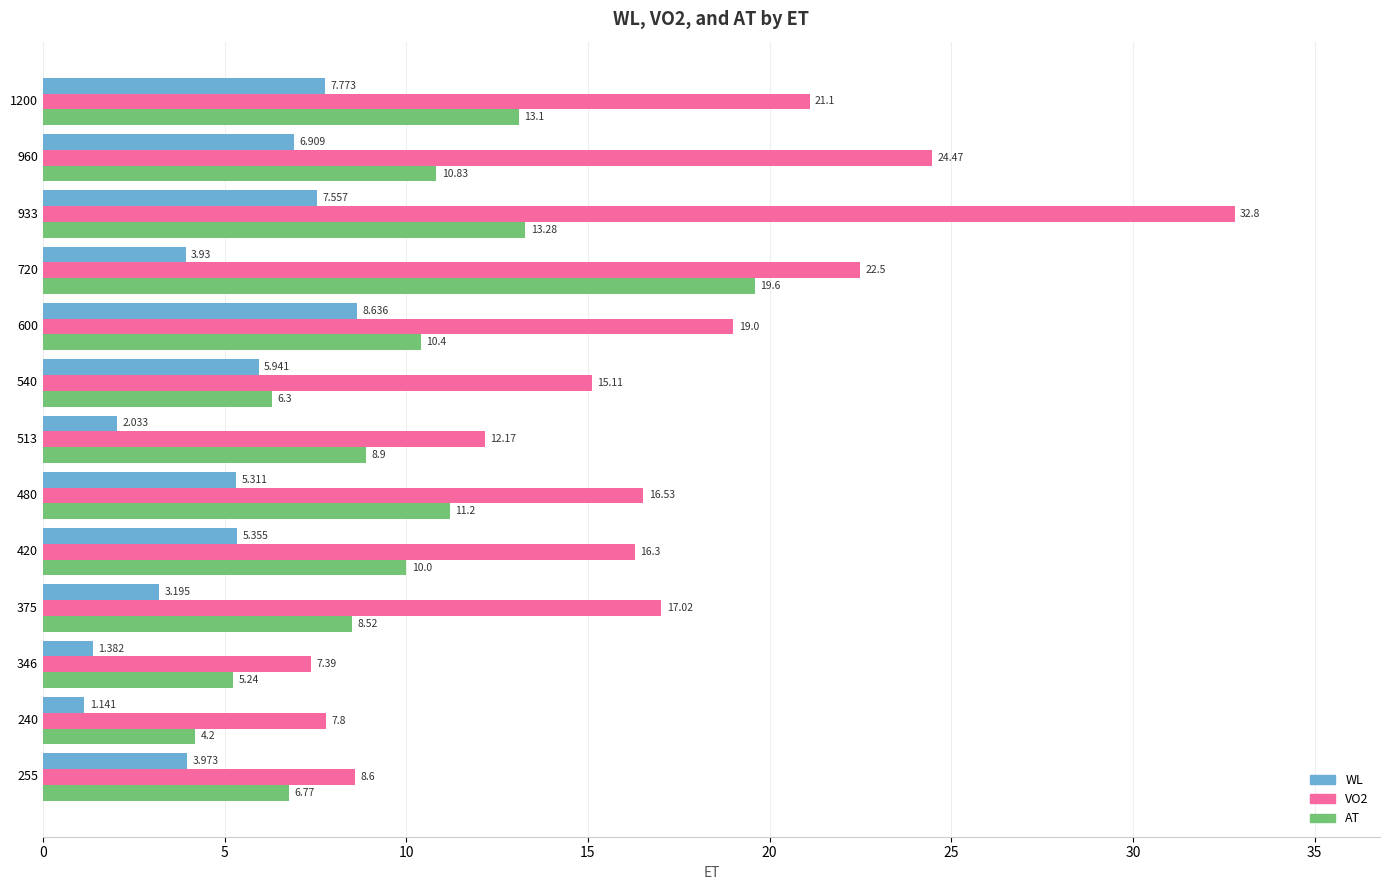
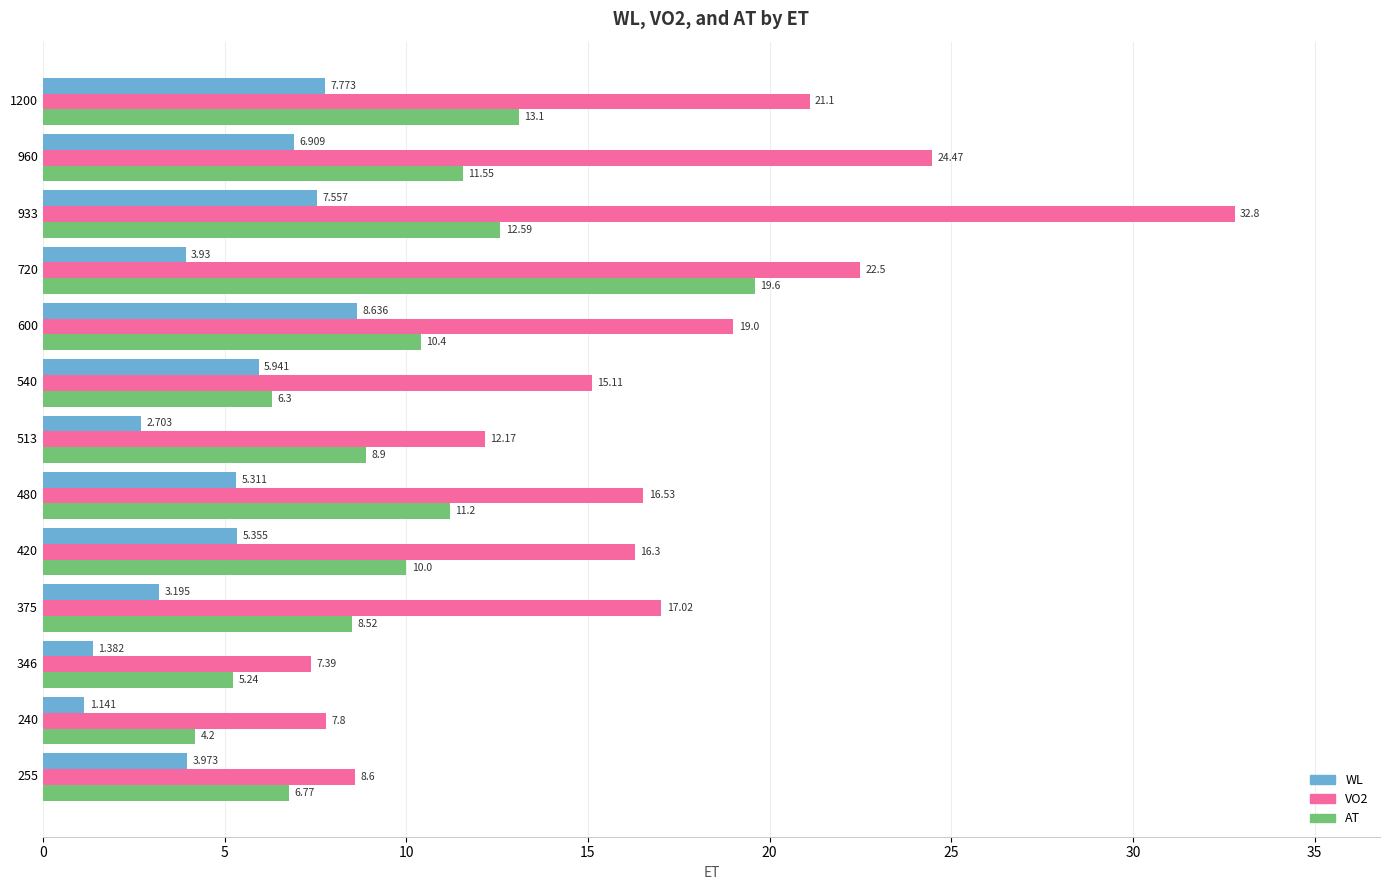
AT, 960: 10.83 -> 11.55
AT, 933: 13.28 -> 12.59
WL, 513: 2.033 -> 2.703
